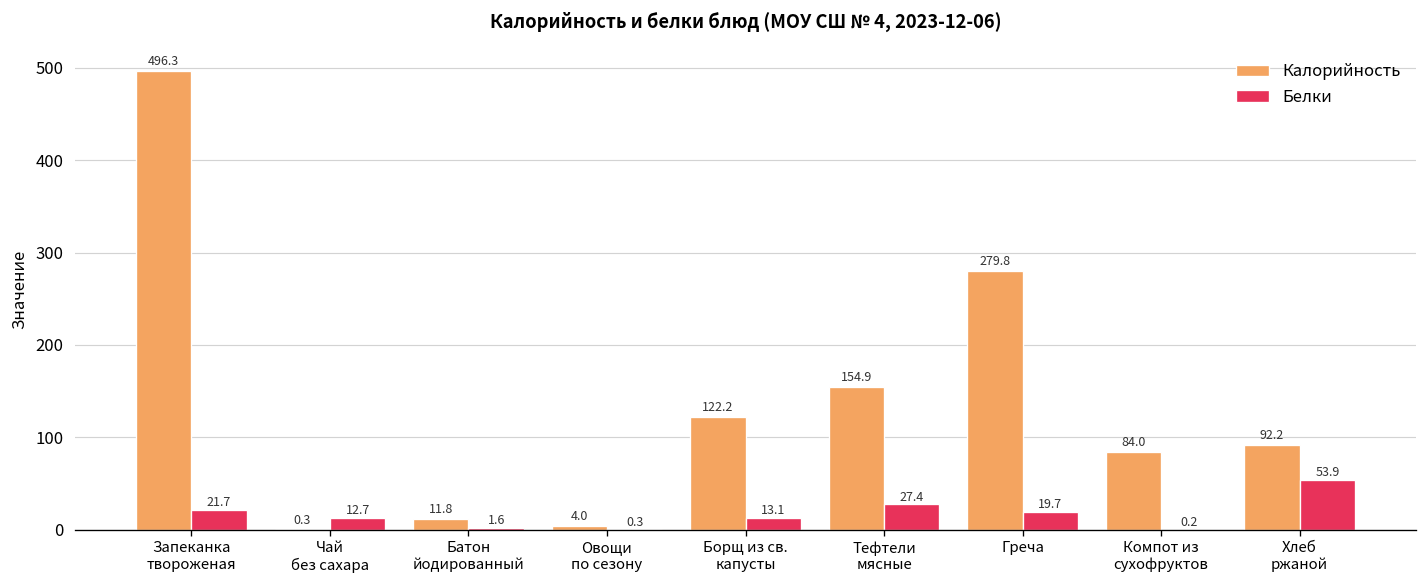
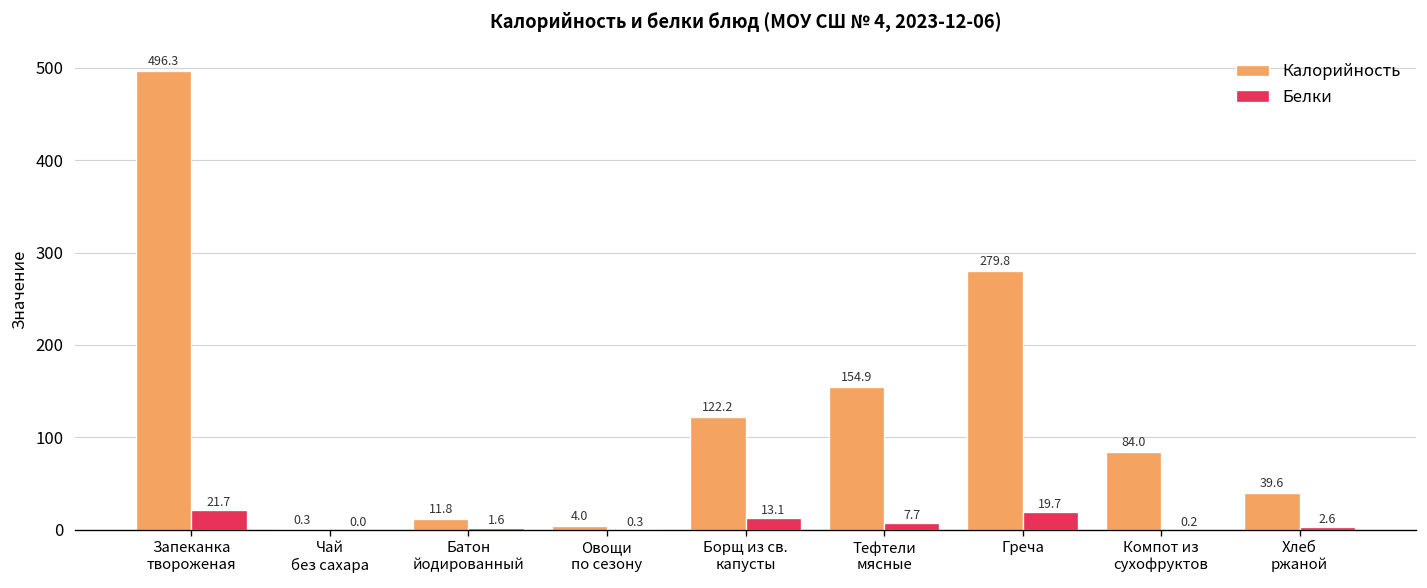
Белки, Чай без сахара: 12.7 -> 0.0
Белки, Тефтели мясные: 27.4 -> 7.7
Калорийность, Хлеб ржаной: 92.2 -> 39.6
Белки, Хлеб ржаной: 53.9 -> 2.6
